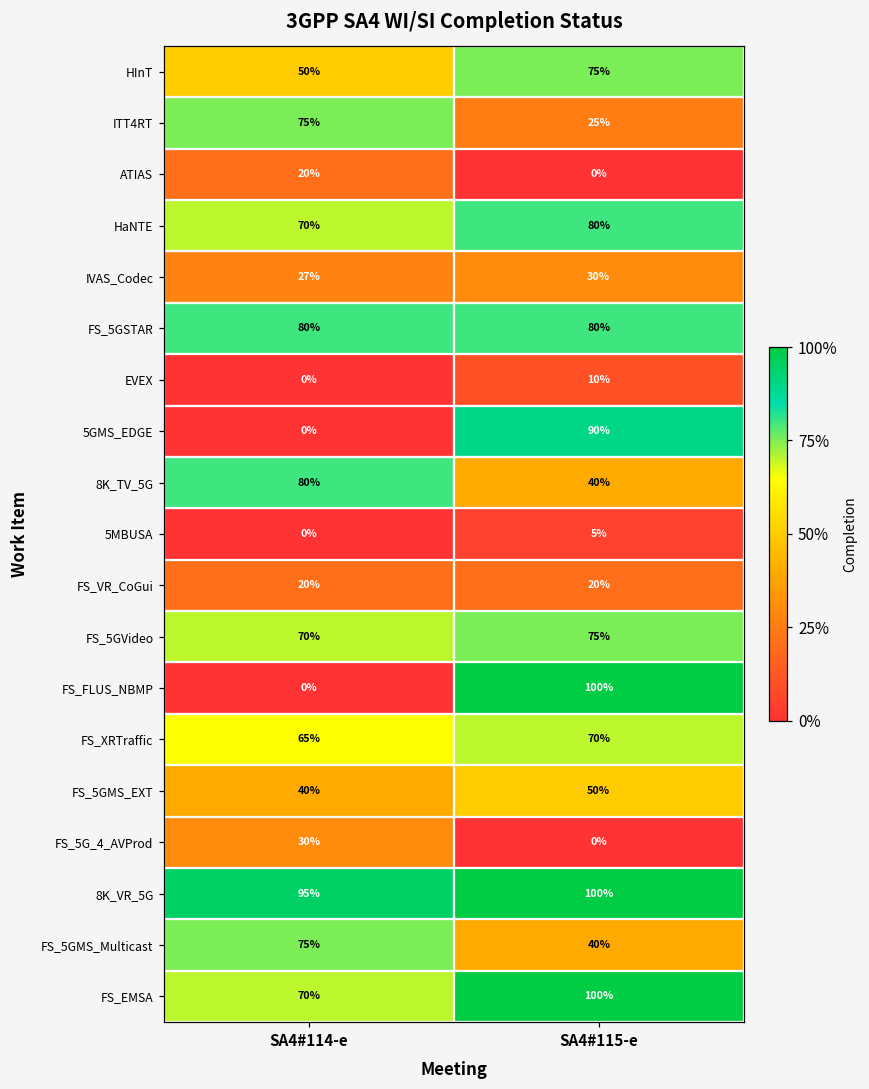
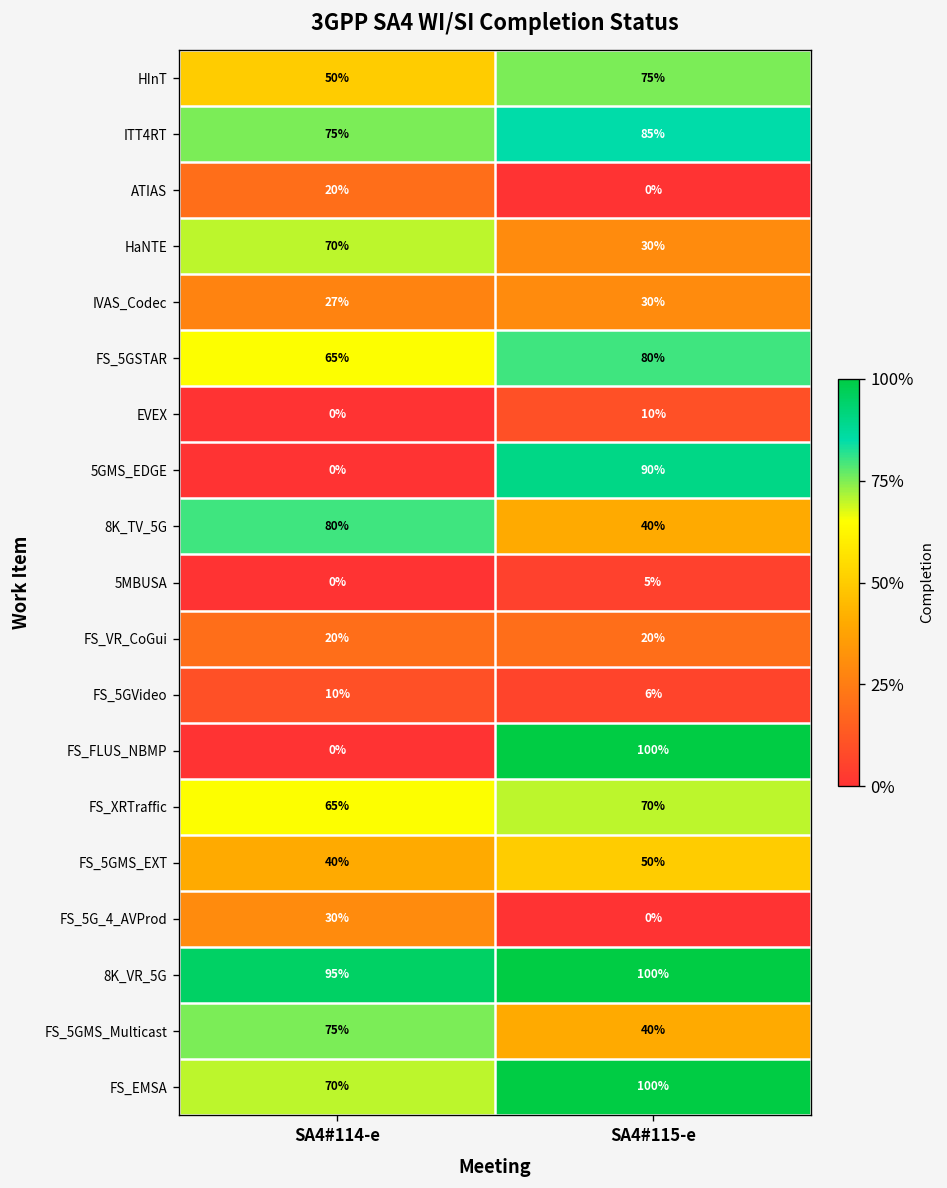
ITT4RT, SA4#115-e: 25% -> 85%
HaNTE, SA4#115-e: 80% -> 30%
FS_5GSTAR, SA4#114-e: 80% -> 65%
FS_5GVideo, SA4#114-e: 70% -> 10%
FS_5GVideo, SA4#115-e: 75% -> 6%
